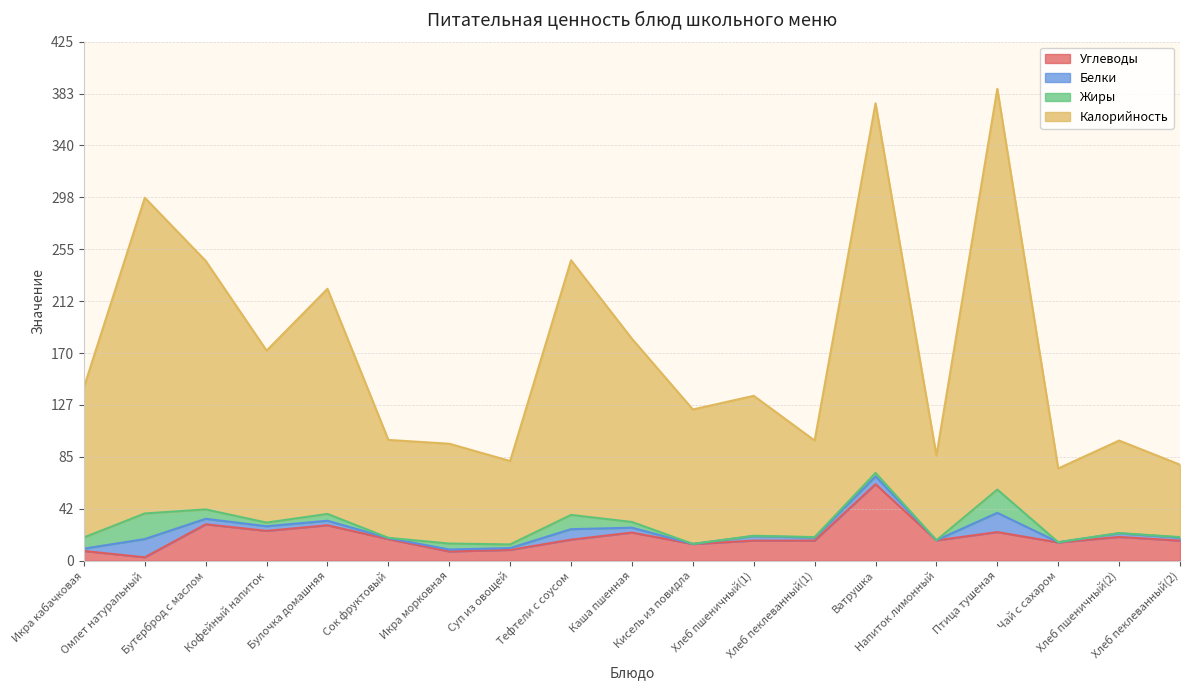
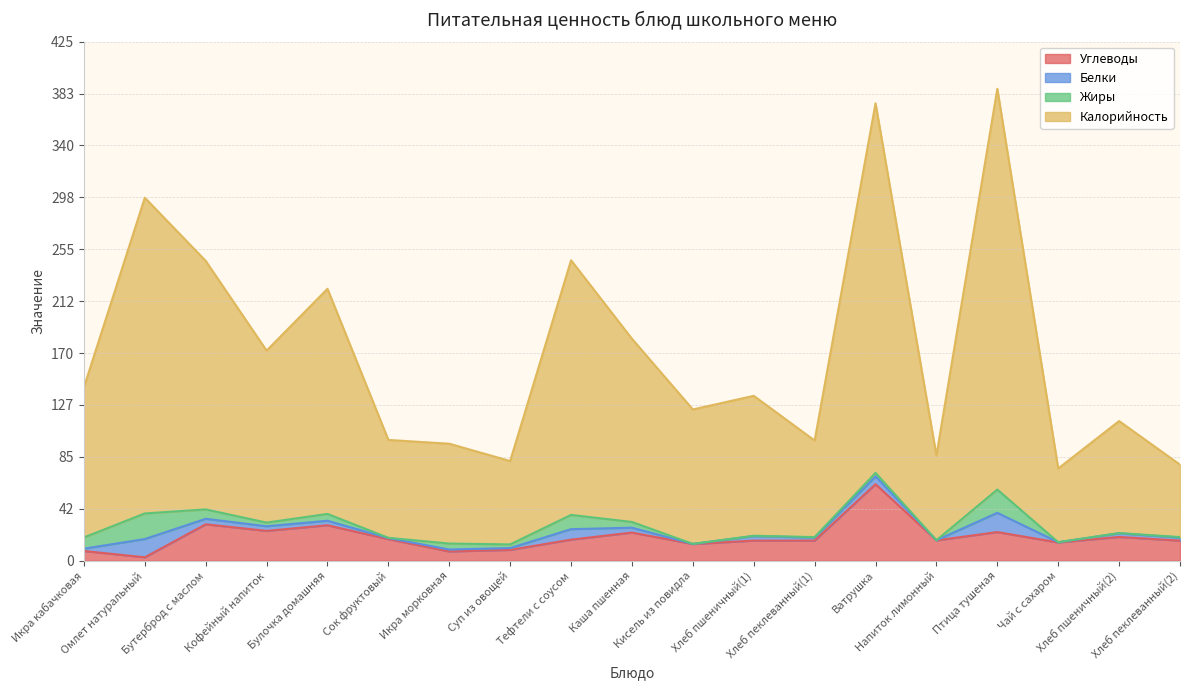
Калорийность, Хлеб пшеничный(2): 76 -> 92
